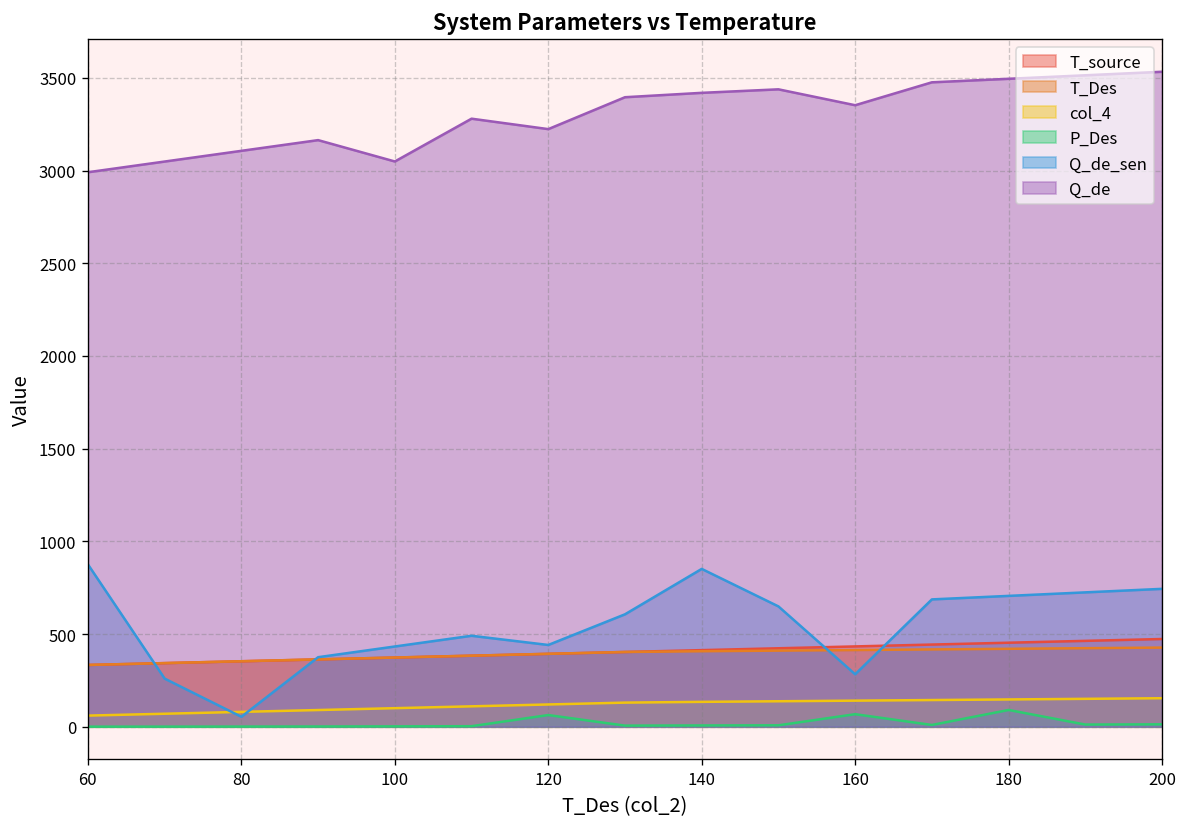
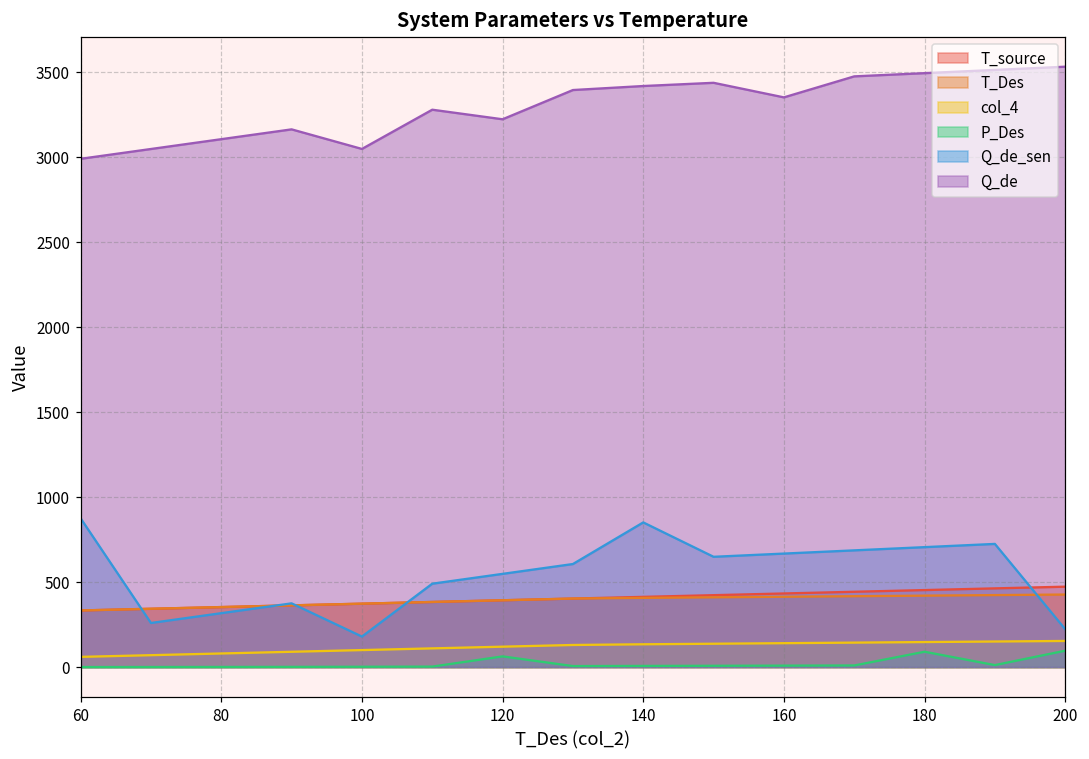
Q_de_sen, 80: 50 -> 320
Q_de_sen, 100: 430 -> 180
Q_de_sen, 120: 440 -> 550
P_Des, 160: 70 -> 10
Q_de_sen, 160: 280 -> 670
P_Des, 200: 10 -> 100
Q_de_sen, 200: 740 -> 220
